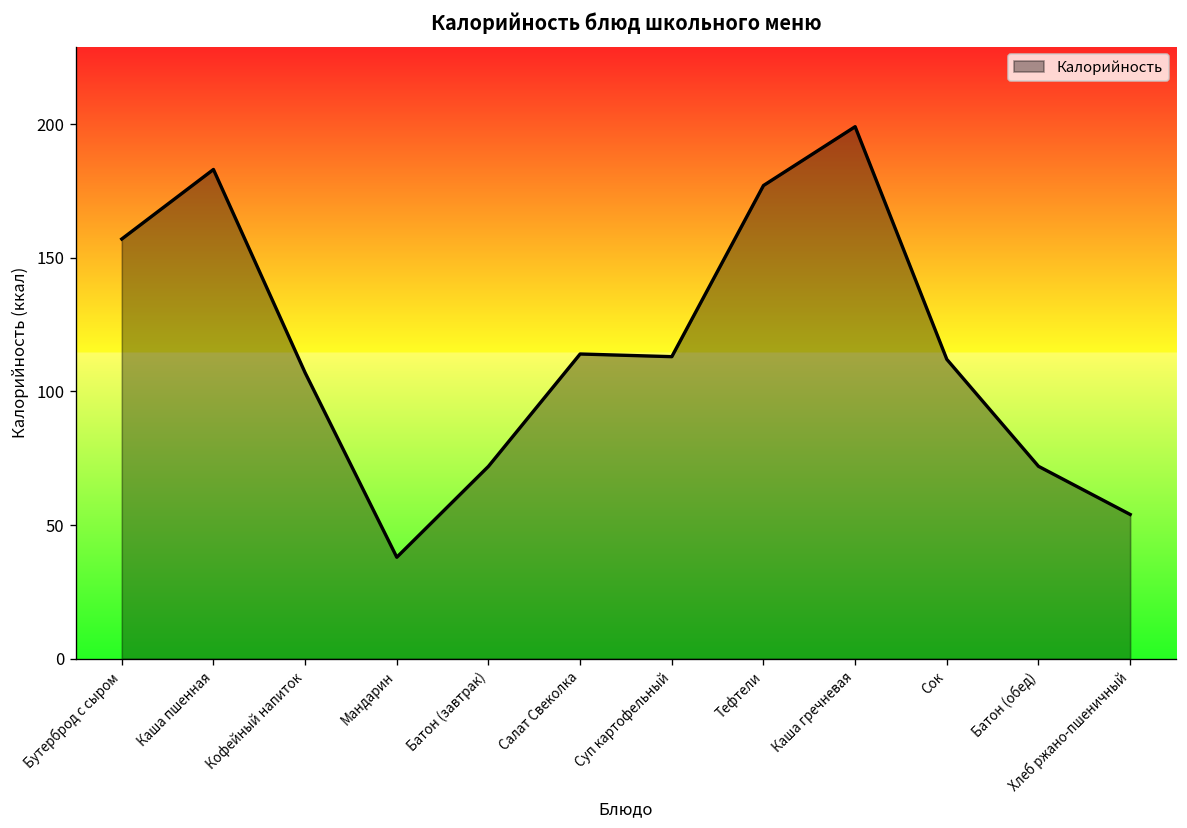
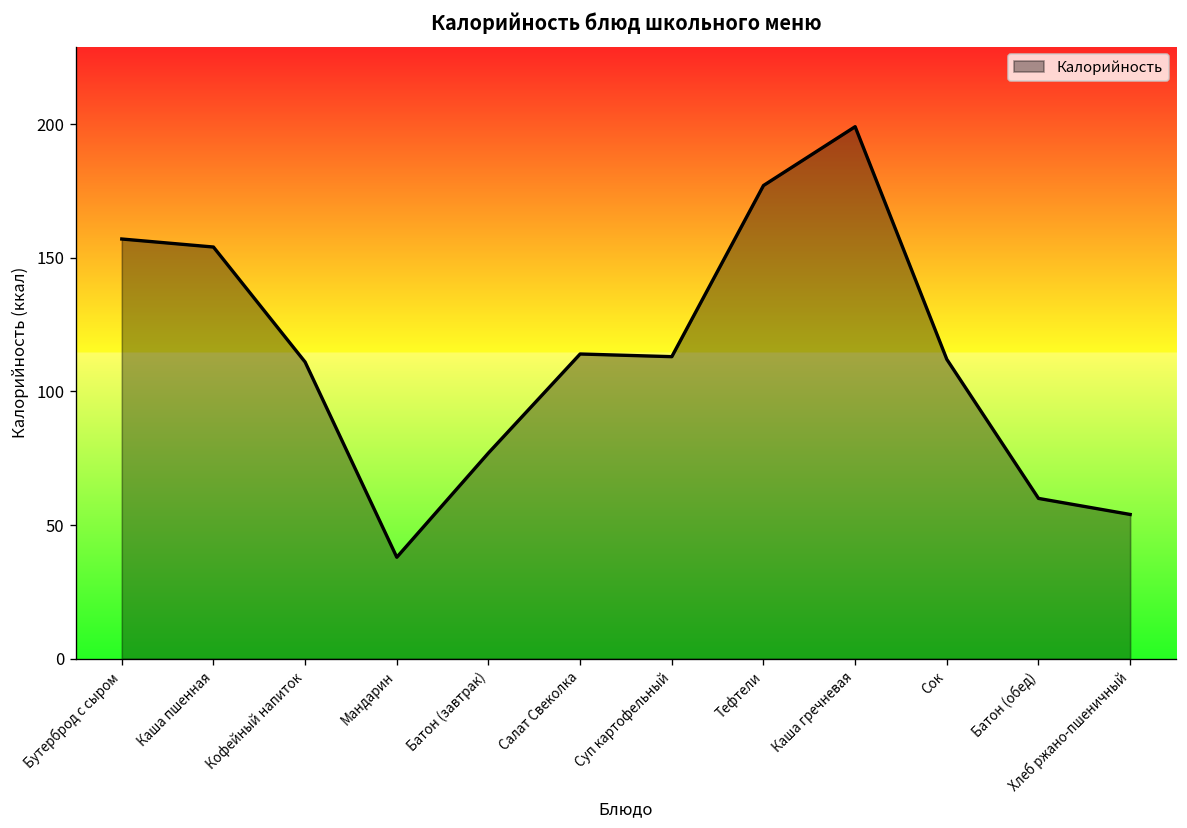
Каша пшенная: 183 -> 154
Кофейный напиток: 107 -> 111
Батон (завтрак): 72 -> 77
Батон (обед): 72 -> 60
